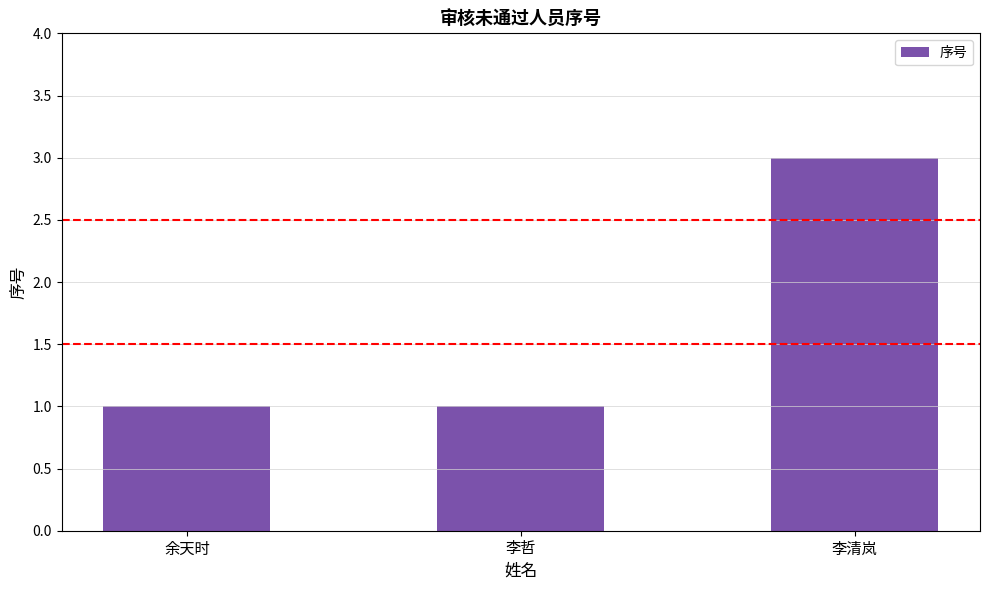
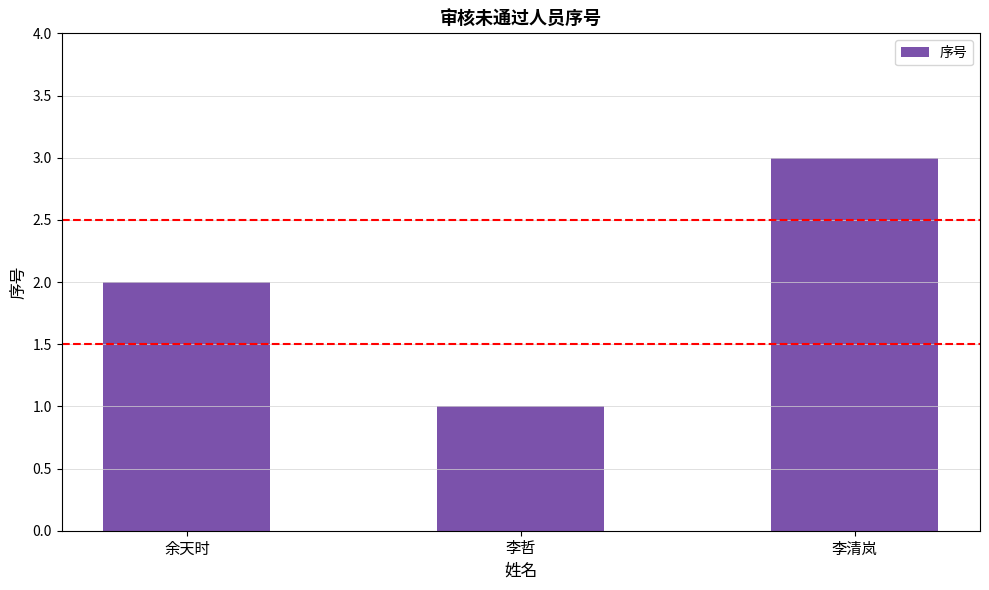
余天时: 1 -> 2
